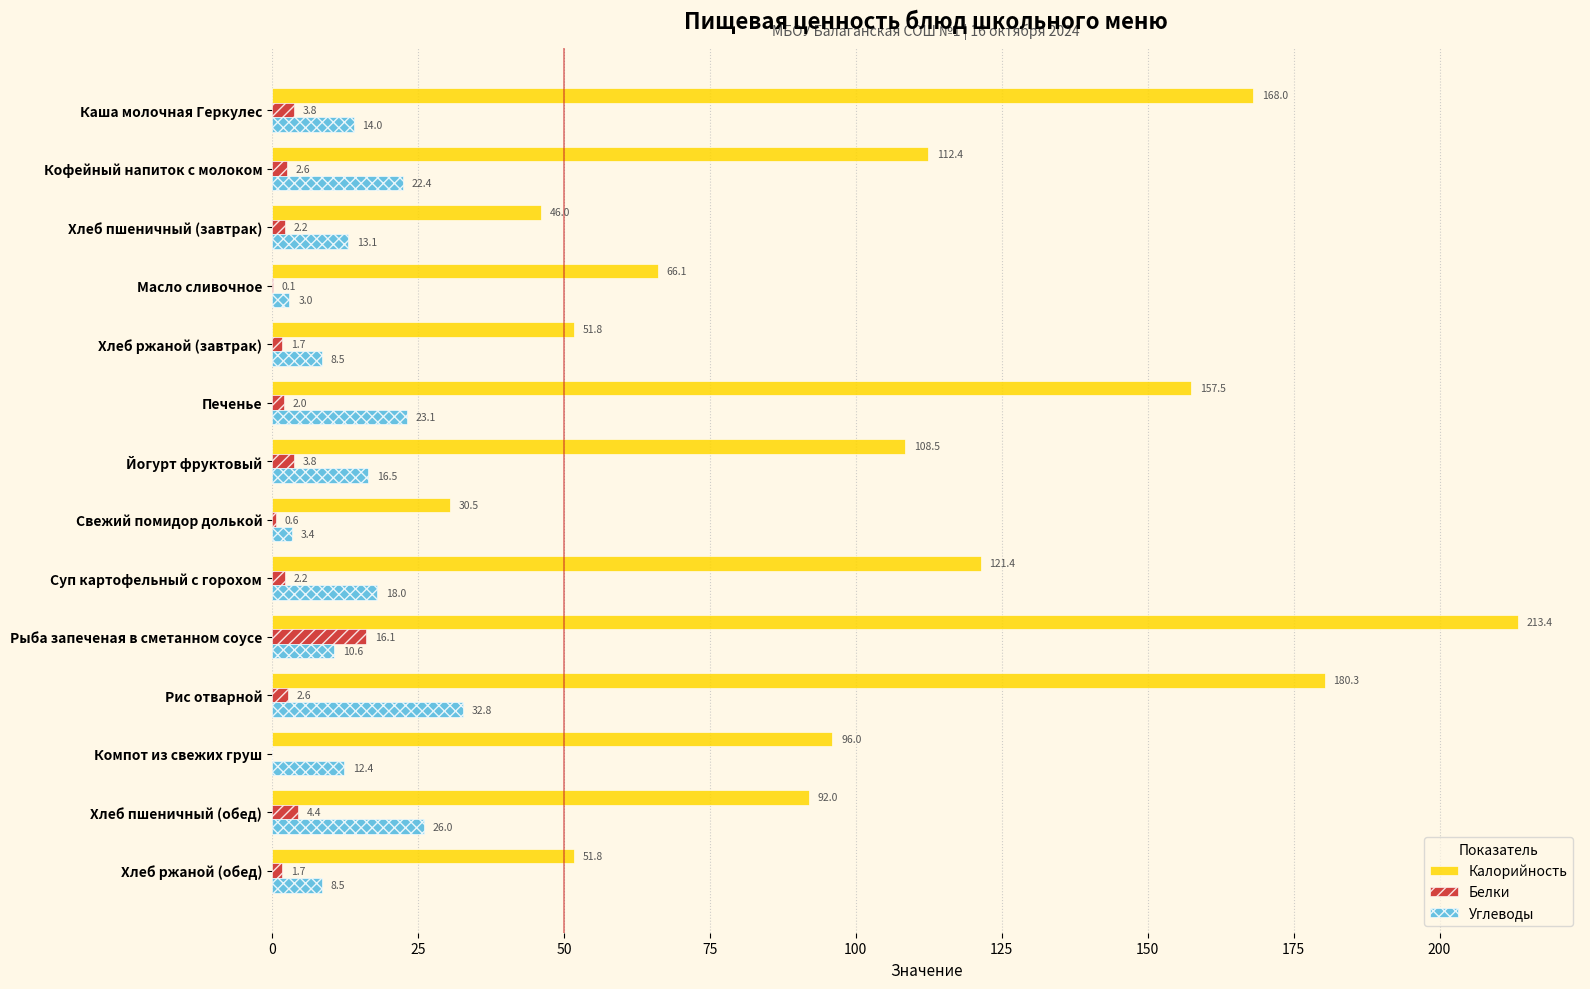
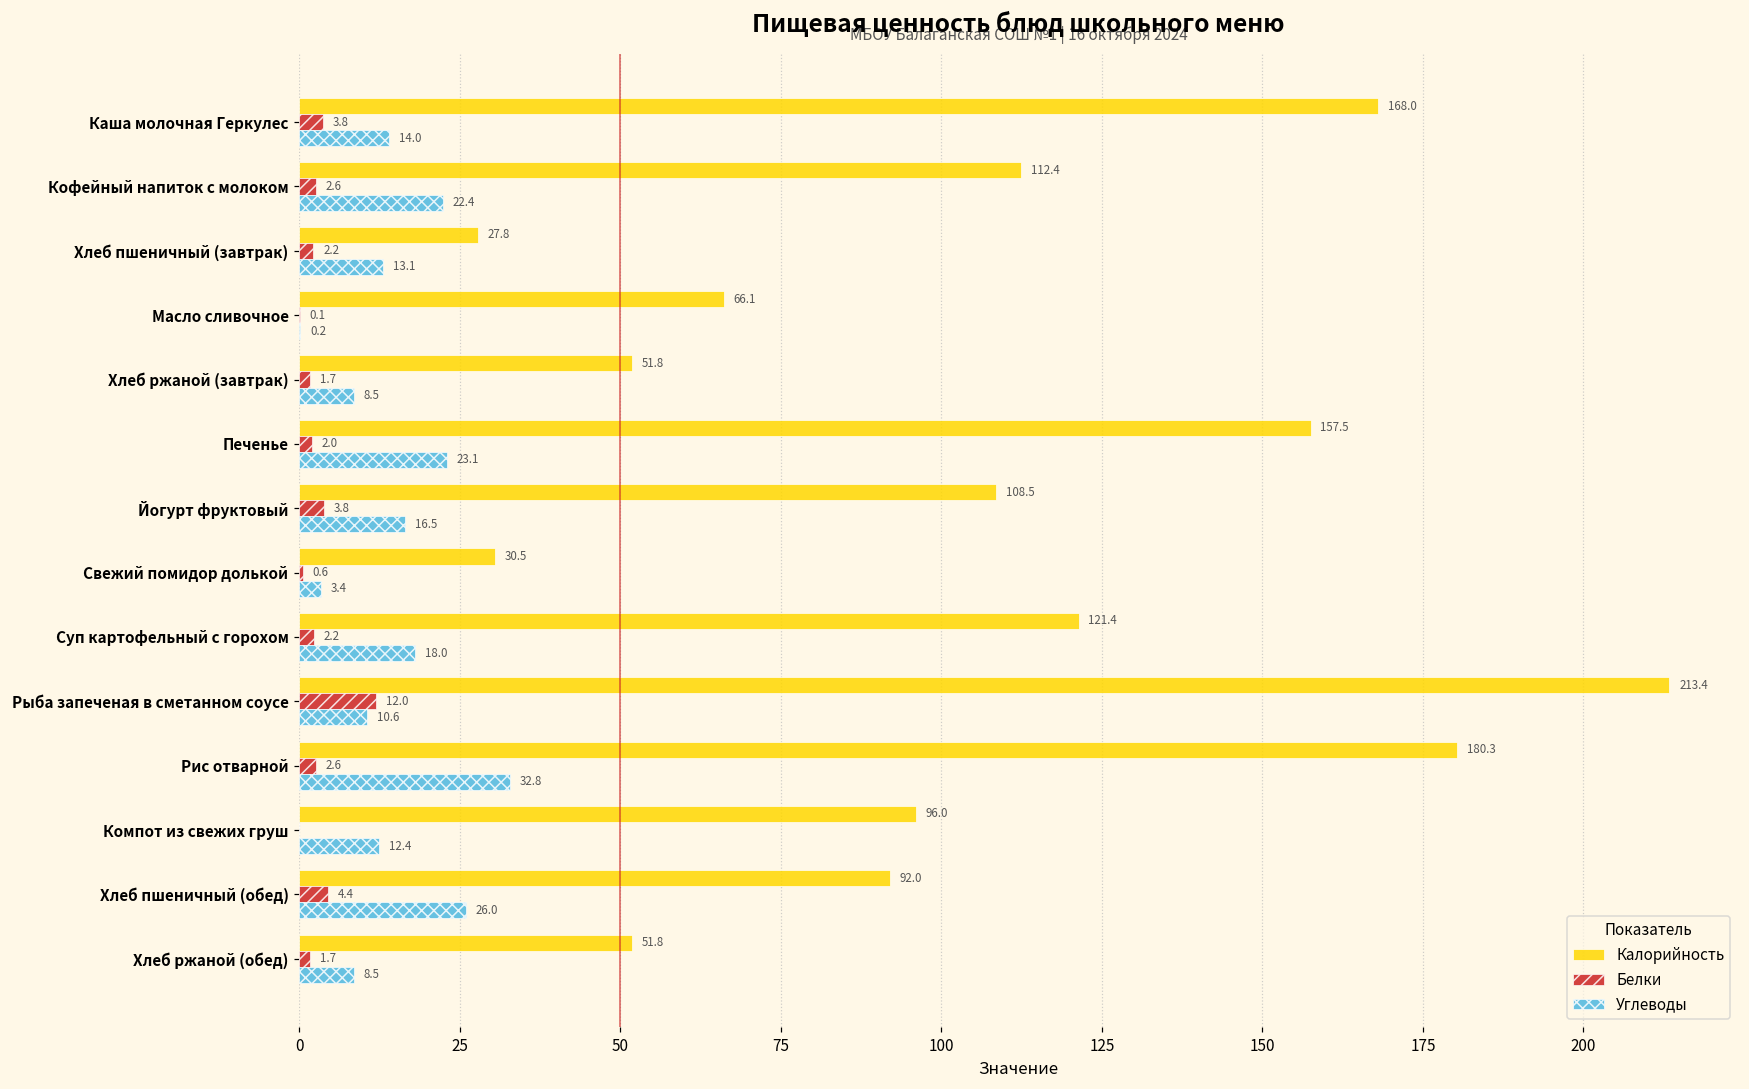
Калорийность, Хлеб пшеничный (завтрак): 46.0 -> 27.8
Углеводы, Масло сливочное: 3.0 -> 0.2
Белки, Рыба запеченая в сметанном соусе: 16.1 -> 12.0
